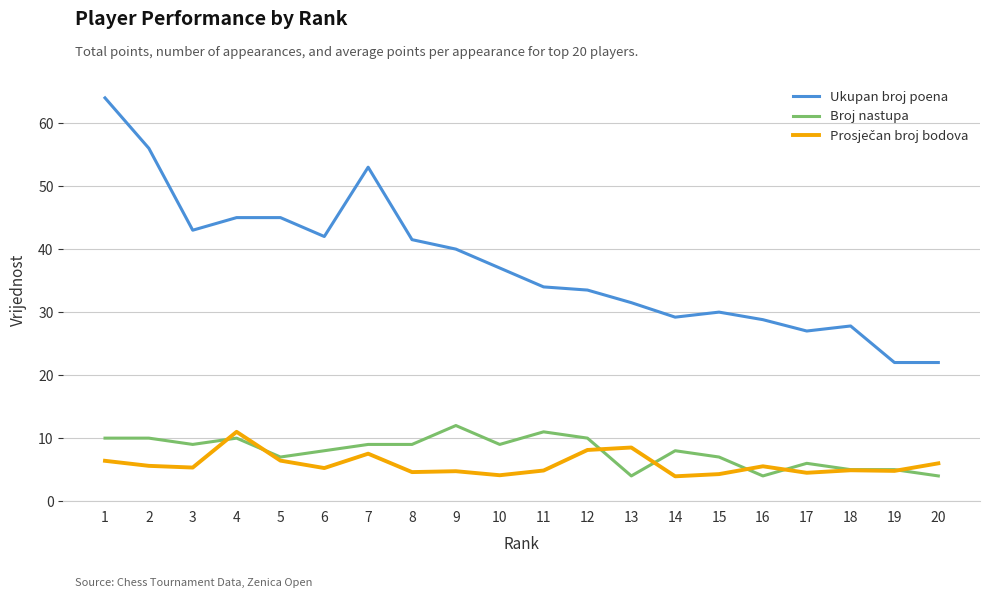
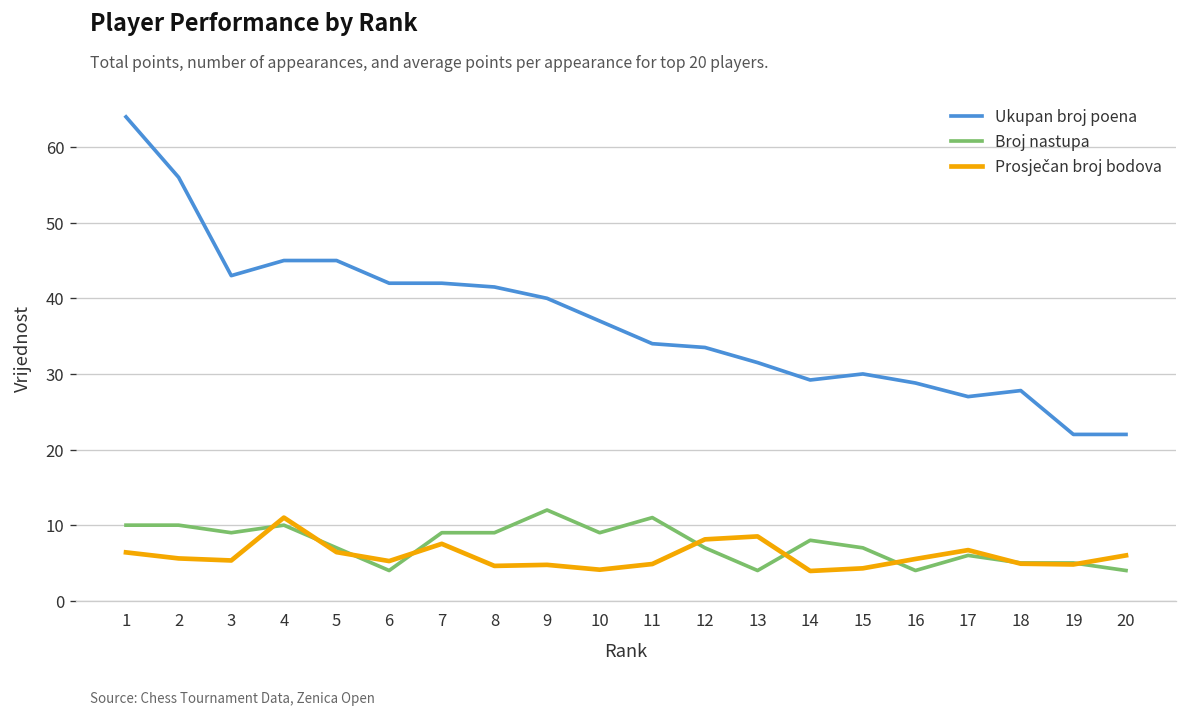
Broj nastupa, 6: 8 -> 4
Ukupan broj poena, 7: 53 -> 42
Broj nastupa, 12: 10 -> 7
Prosječan broj bodova, 17: 5 -> 7
